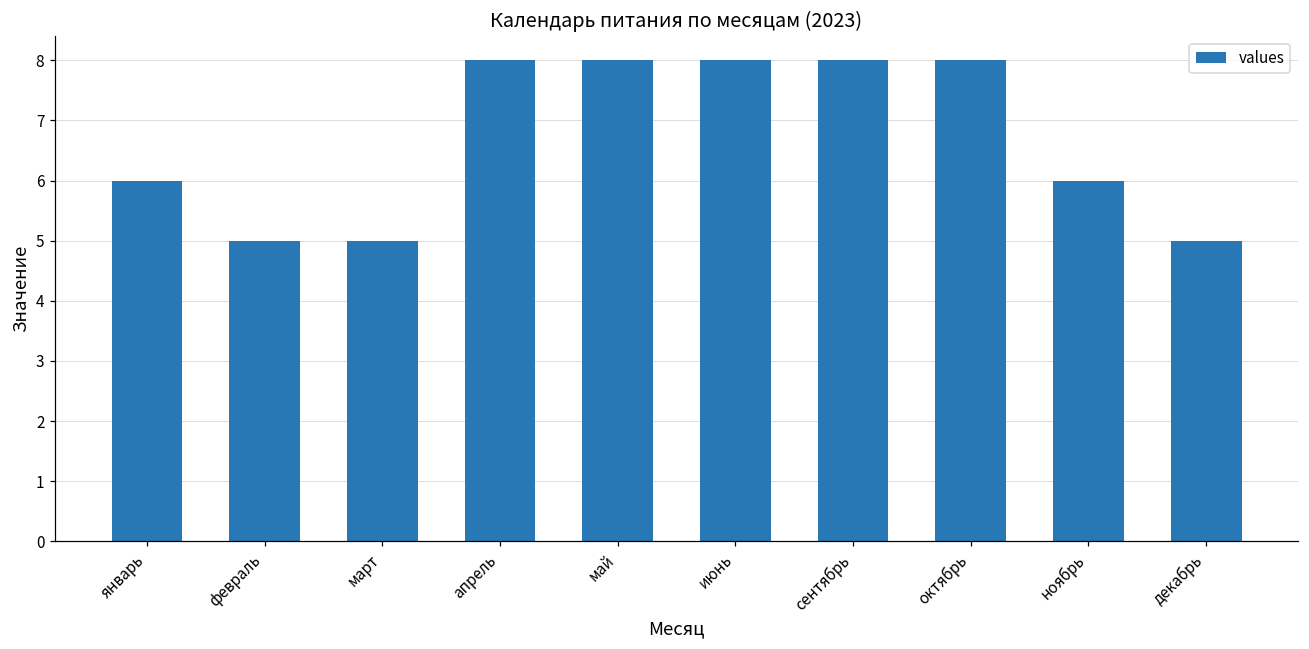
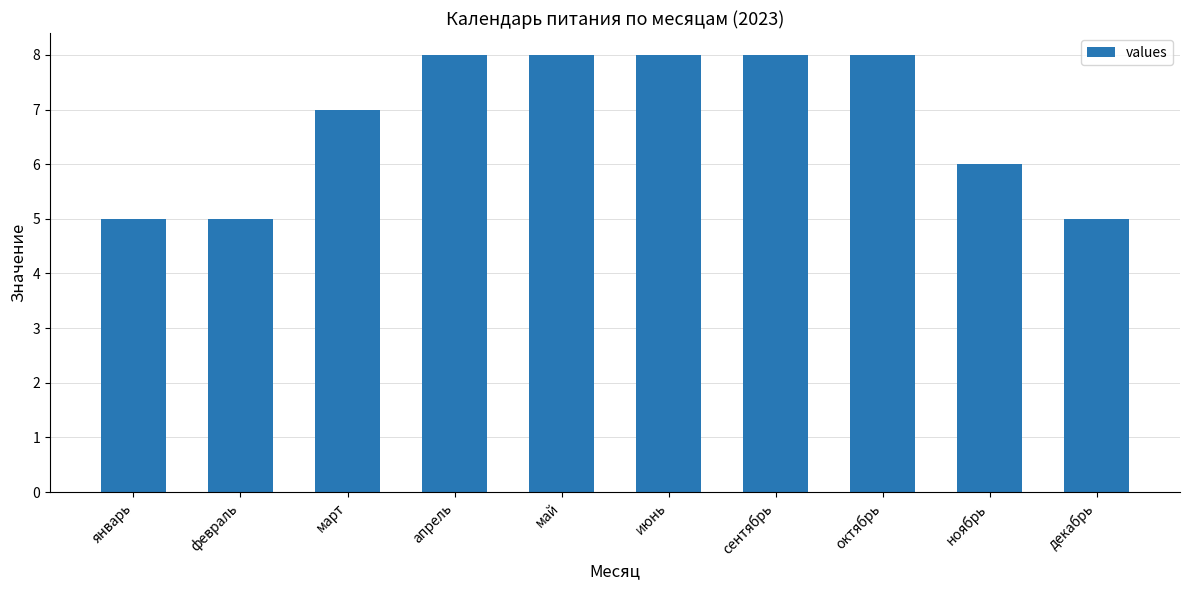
январь: 6 -> 5
март: 5 -> 7
